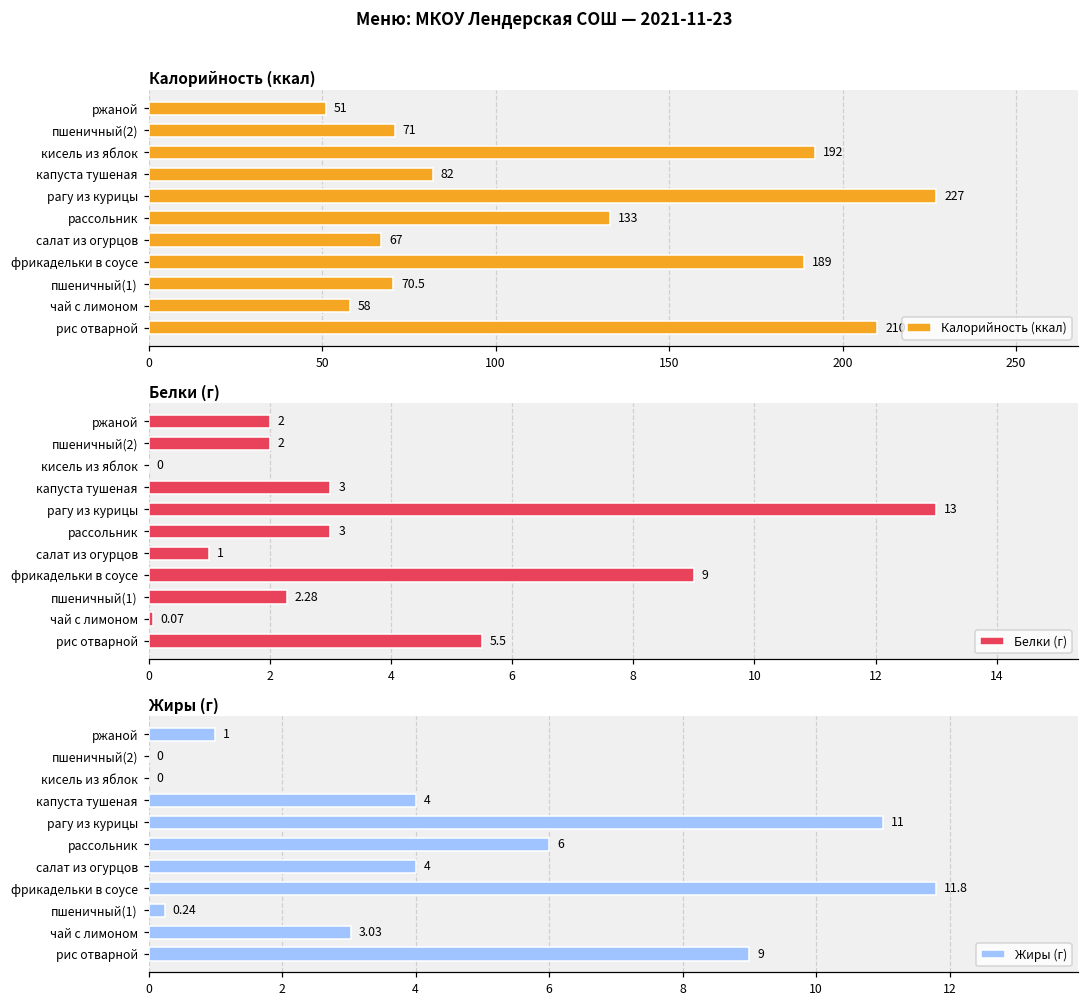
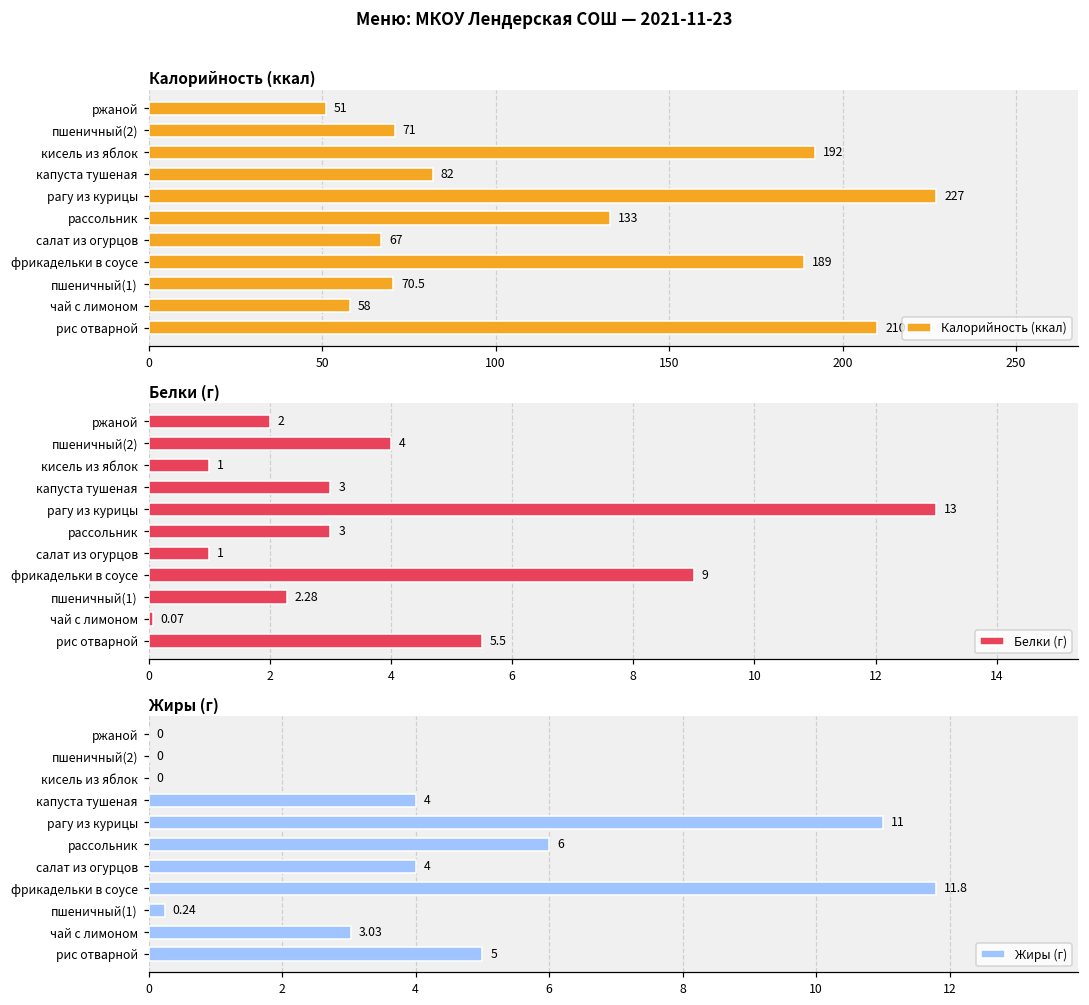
Белки (г), пшеничный(2): 2 -> 4
Белки (г), кисель из яблок: 0 -> 1
Жиры (г), ржаной: 1 -> 0
Жиры (г), рис отварной: 9 -> 5
